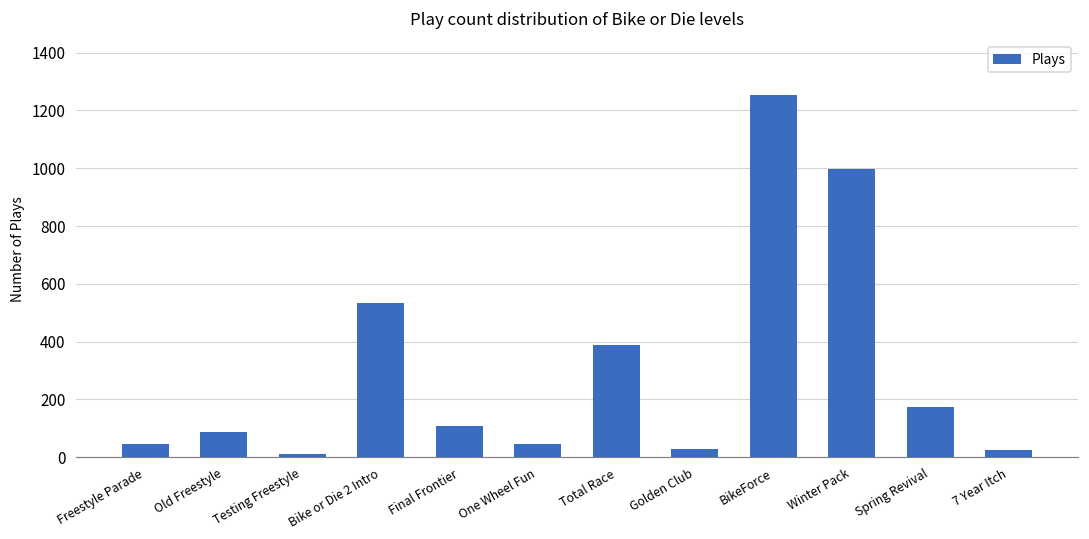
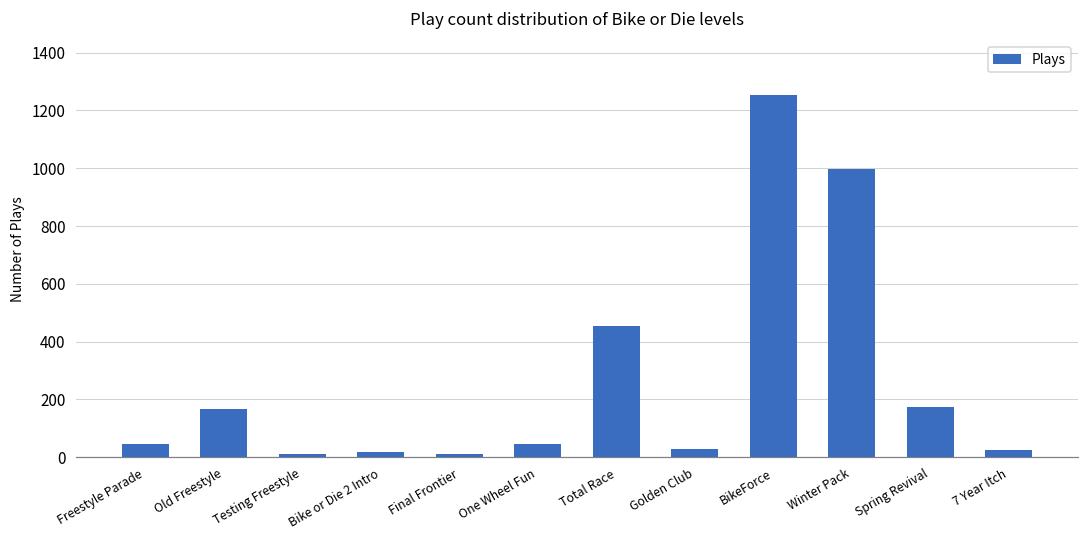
Old Freestyle: 90 -> 170
Bike or Die 2 Intro: 530 -> 20
Final Frontier: 110 -> 10
Total Race: 390 -> 450
